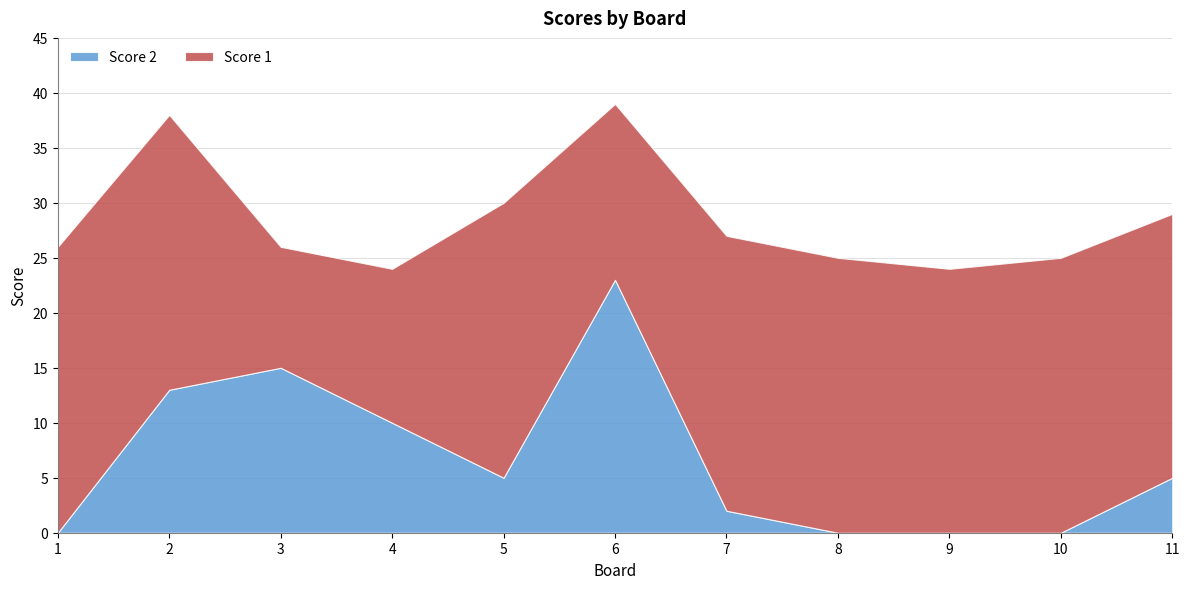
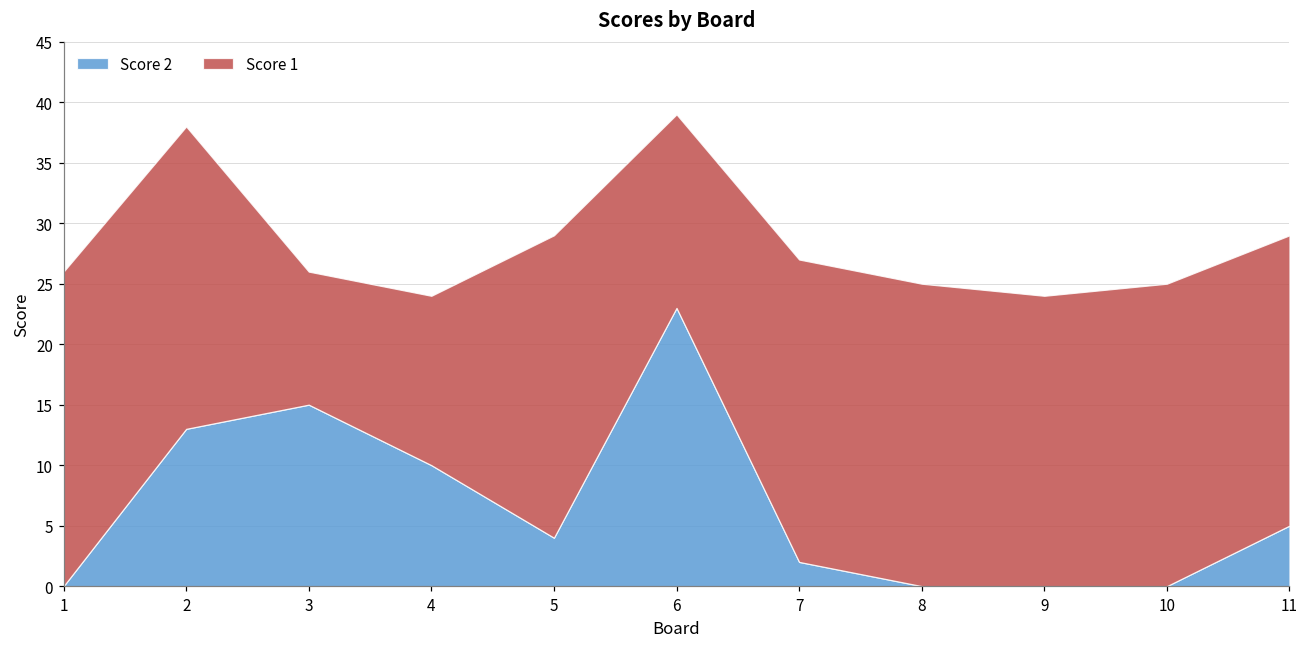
Score 2, 5: 5 -> 4
